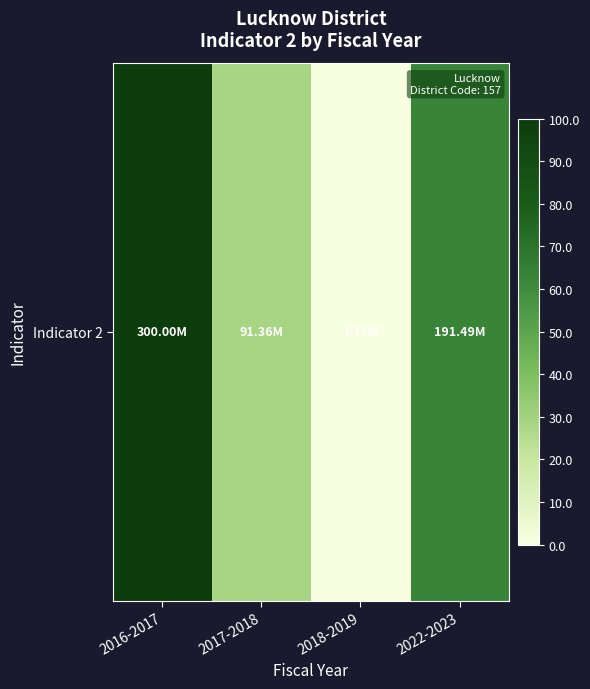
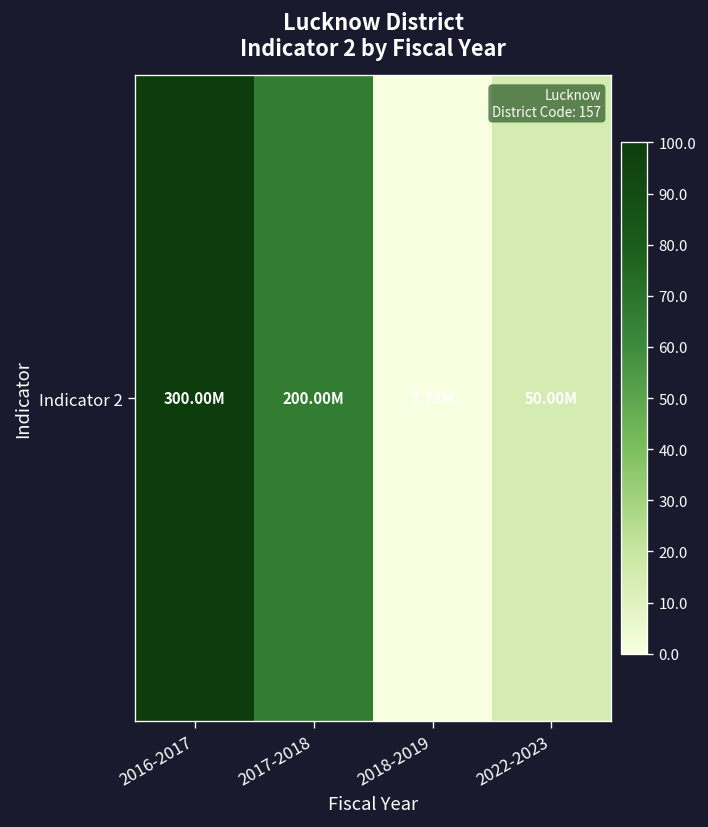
Indicator 2, 2017-2018: 91.36M -> 200.00M
Indicator 2, 2022-2023: 191.49M -> 50.00M
